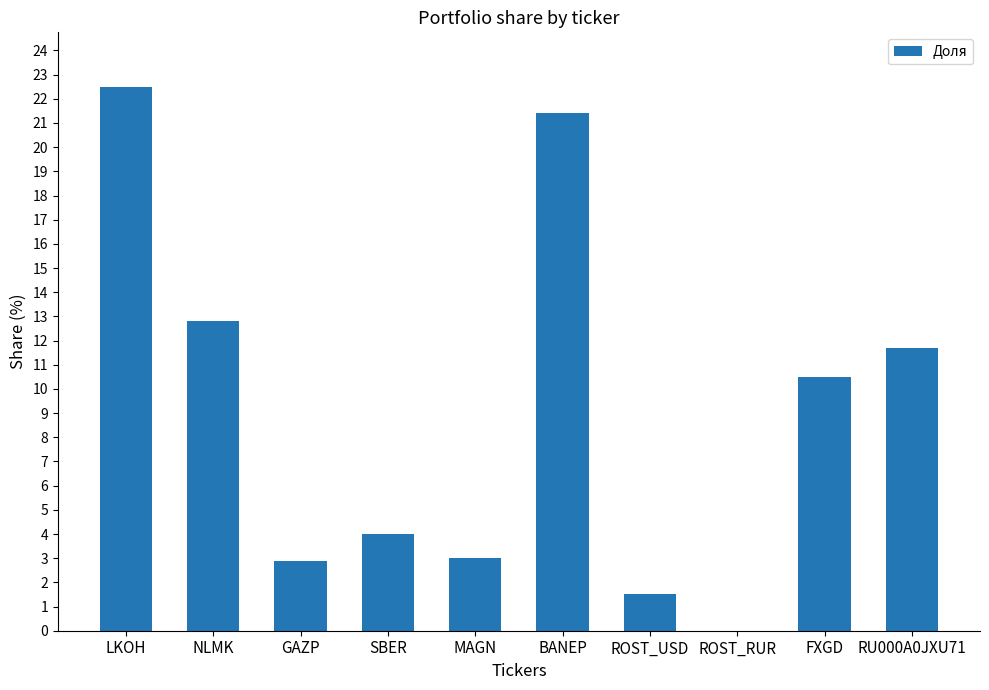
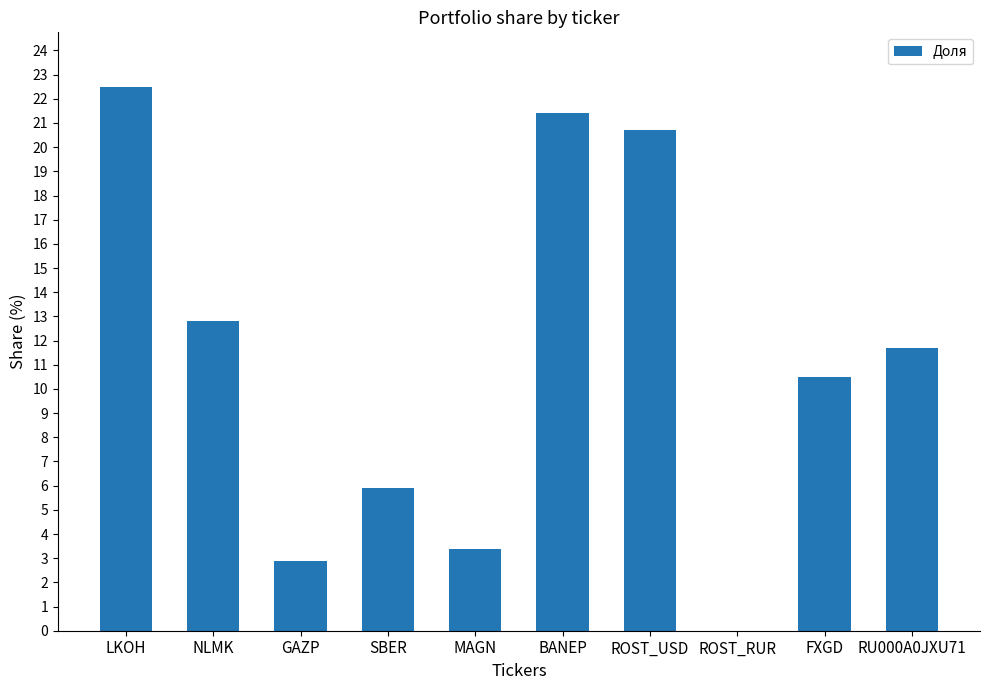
SBER: 4.0 -> 5.9
MAGN: 3.0 -> 3.4
ROST_USD: 1.5 -> 20.7
